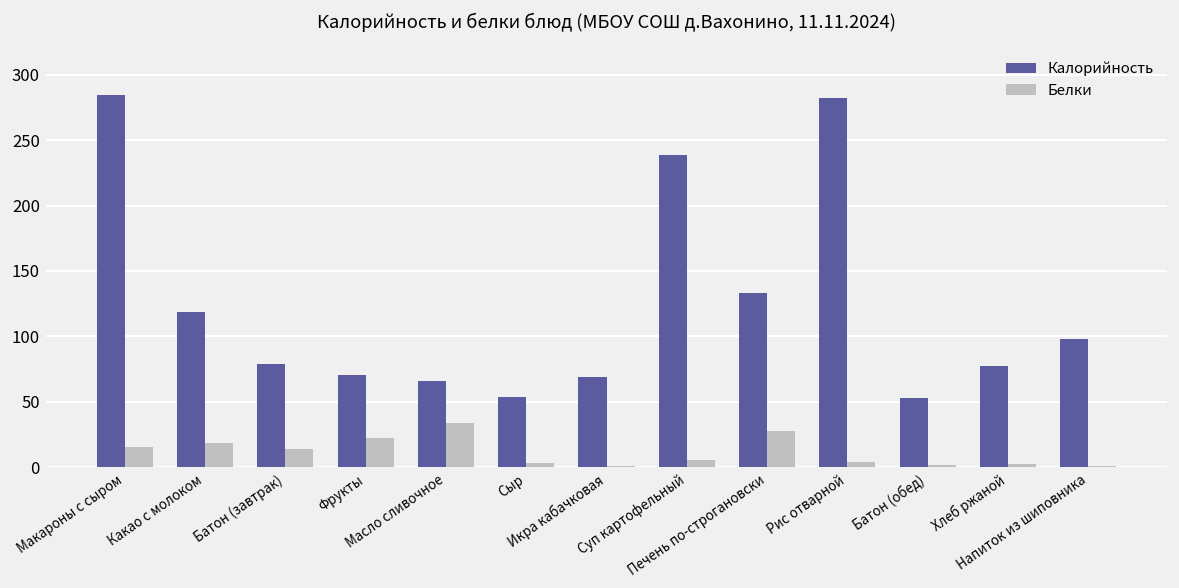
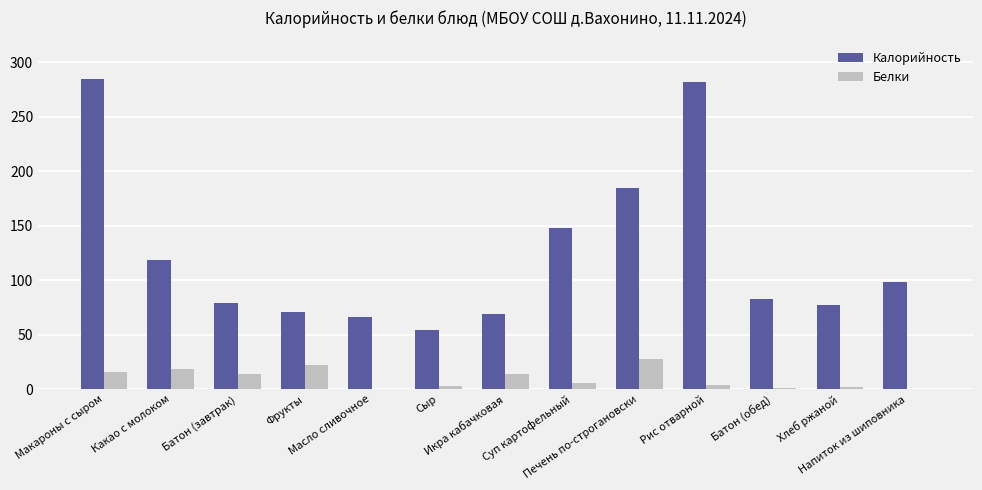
Белки, Масло сливочное: 34 -> 0
Белки, Икра кабачковая: 1 -> 15
Калорийность, Суп картофельный: 239 -> 148
Калорийность, Печень по-строгановски: 133 -> 185
Калорийность, Батон (обед): 53 -> 83
